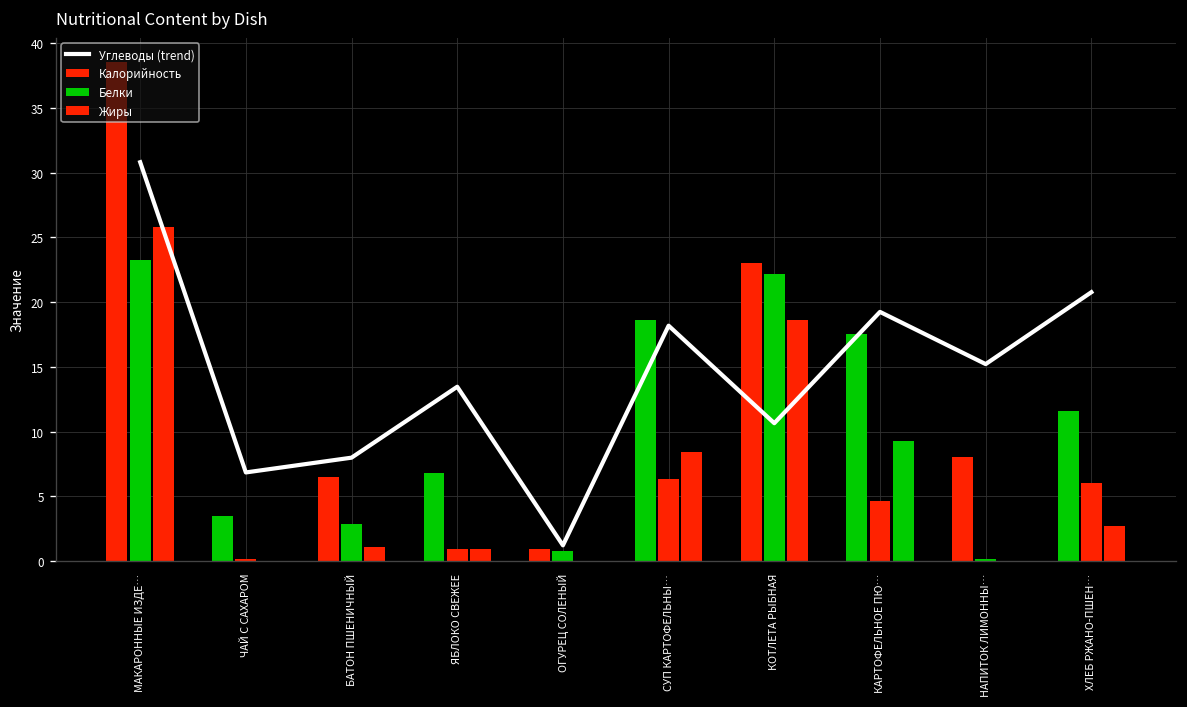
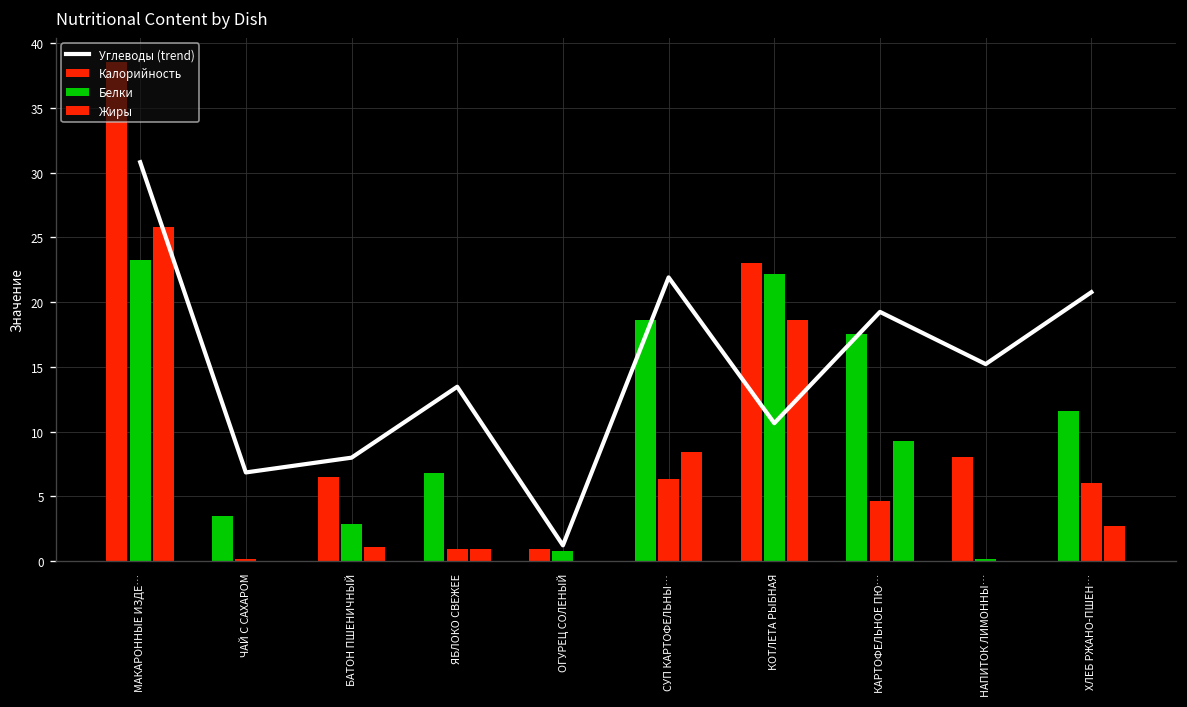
Углеводы (trend), СУП КАРТОФЕЛЬНЫ…: 18.2 -> 21.9
